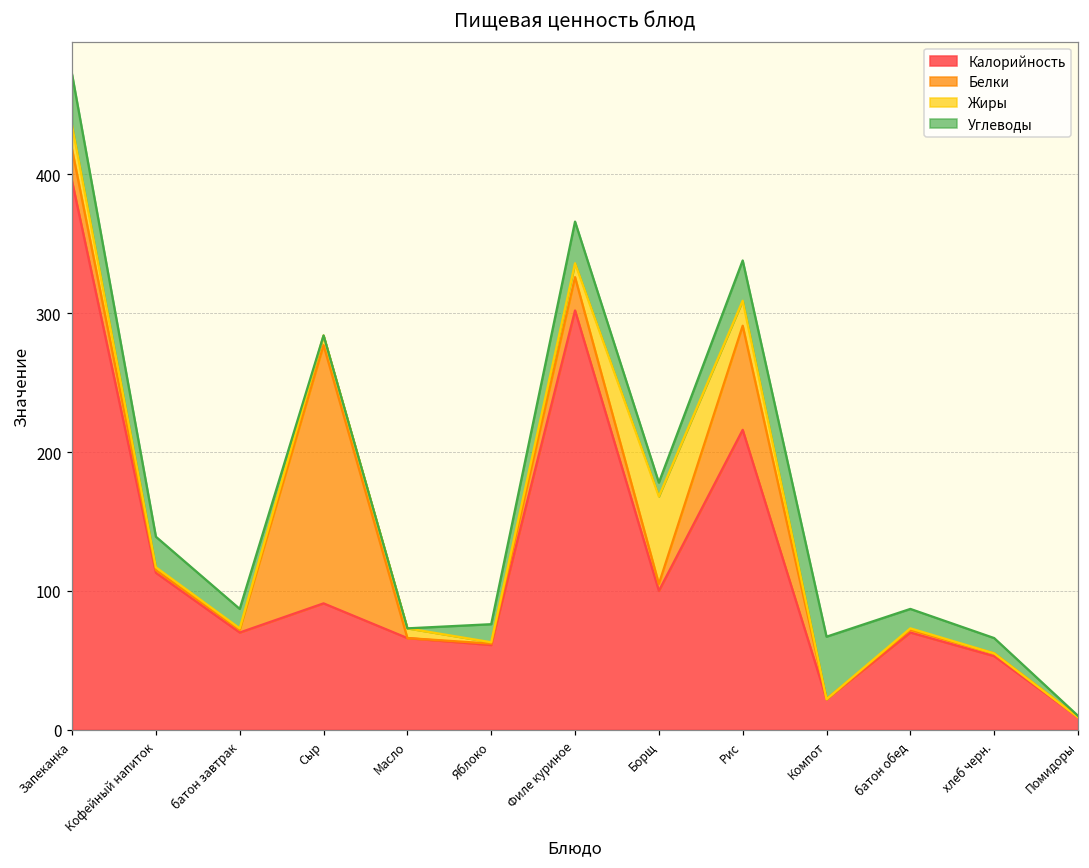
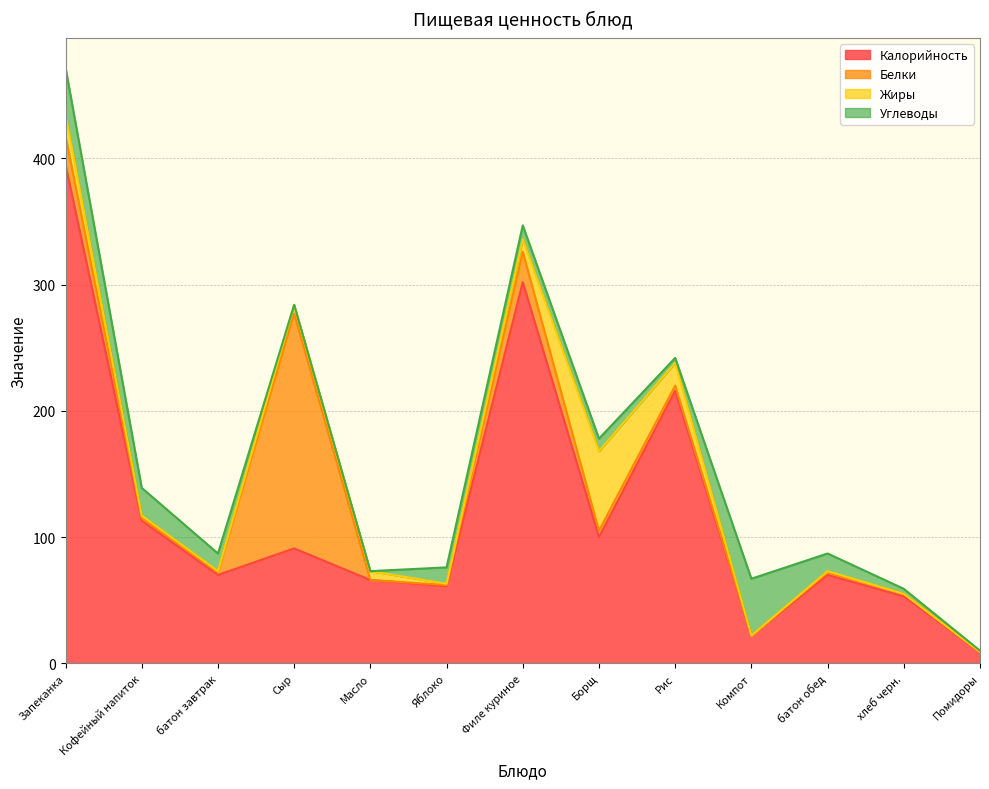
Углеводы, Филе куриное: 30 -> 11
Белки, Рис: 75 -> 4
Углеводы, Рис: 29 -> 4
Углеводы, хлеб черн.: 11 -> 4
